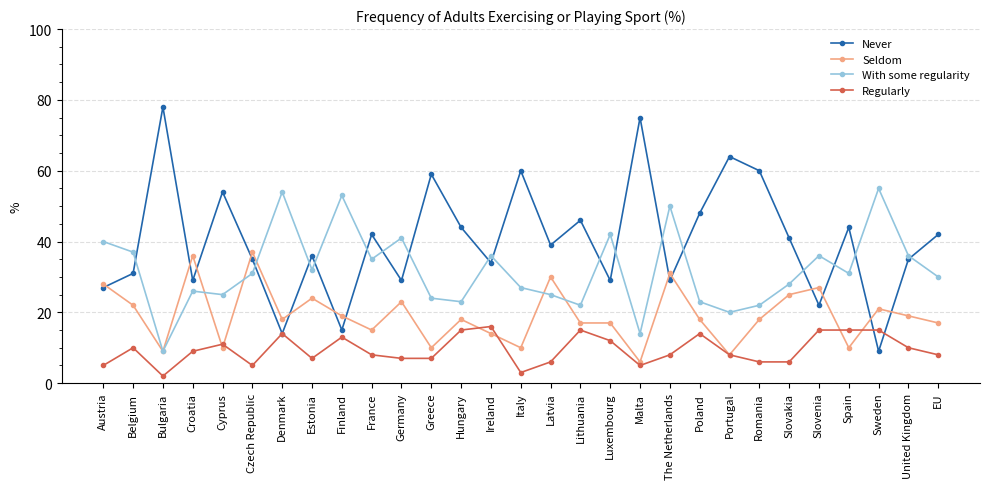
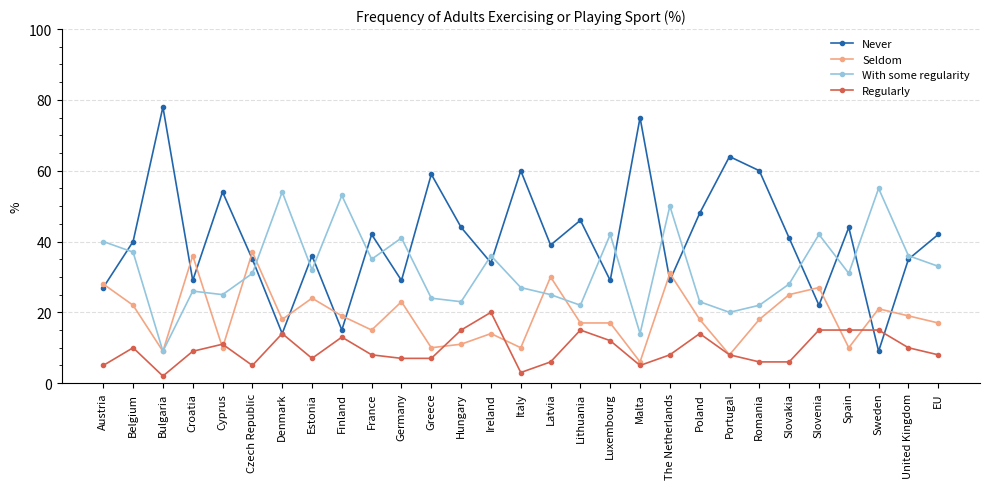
Never, Belgium: 31 -> 40
Seldom, Hungary: 18 -> 11
Regularly, Ireland: 16 -> 20
With some regularity, Slovenia: 36 -> 42
With some regularity, EU: 30 -> 33
